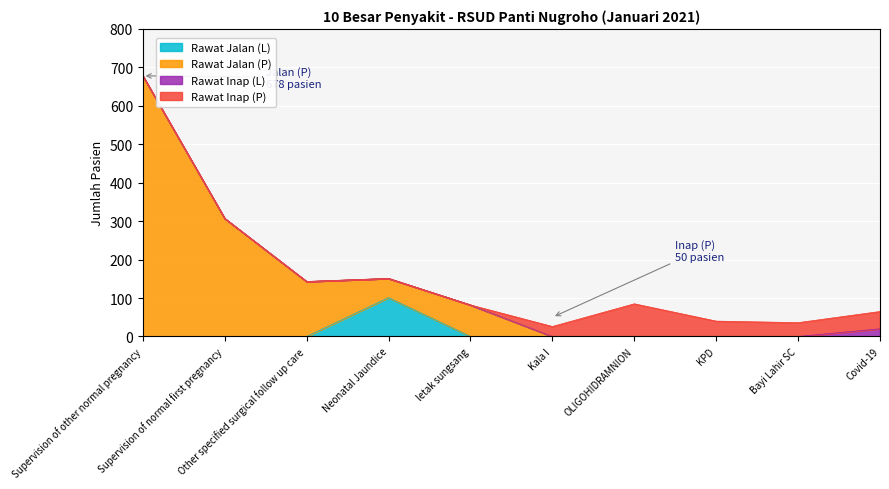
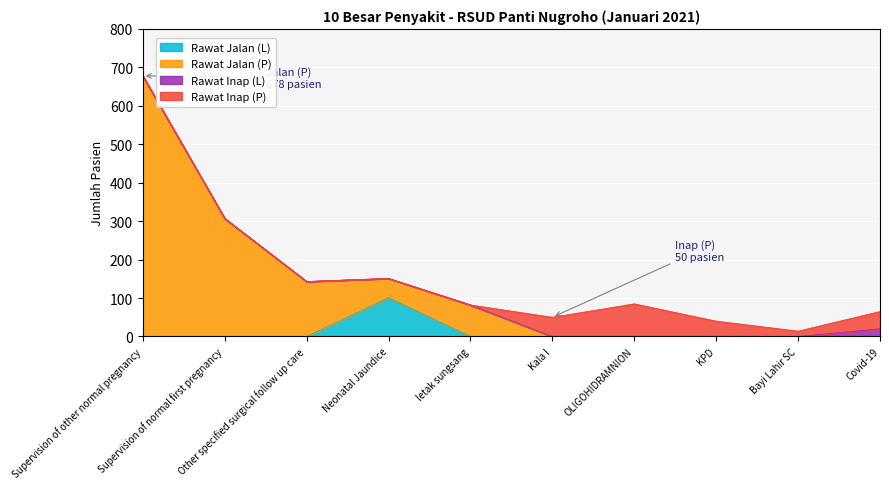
Rawat Inap (P), Kala I: 30 -> 50
Rawat Inap (P), Bayi Lahir SC: 40 -> 10
